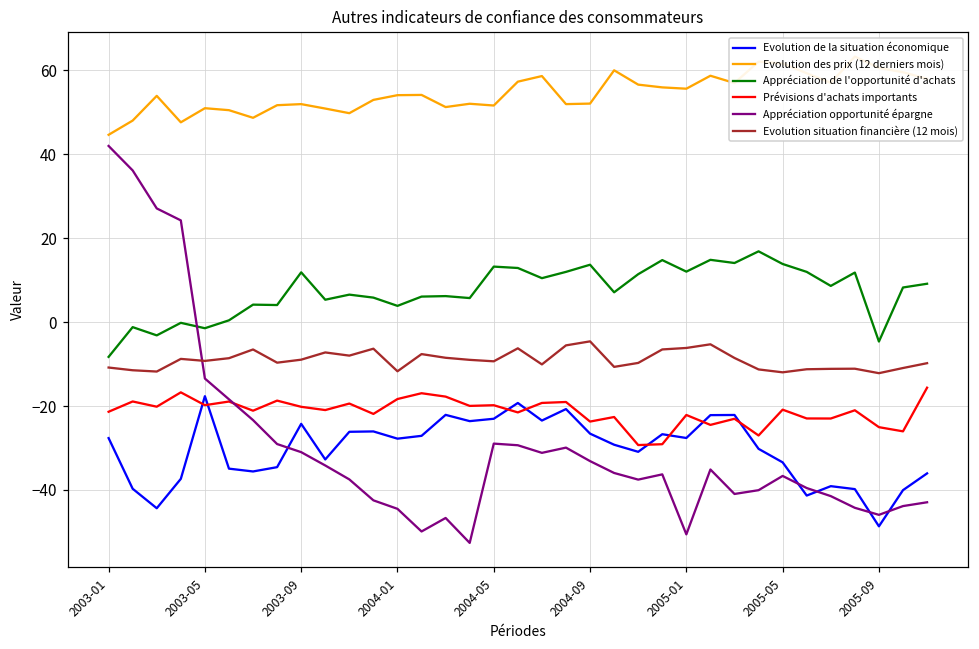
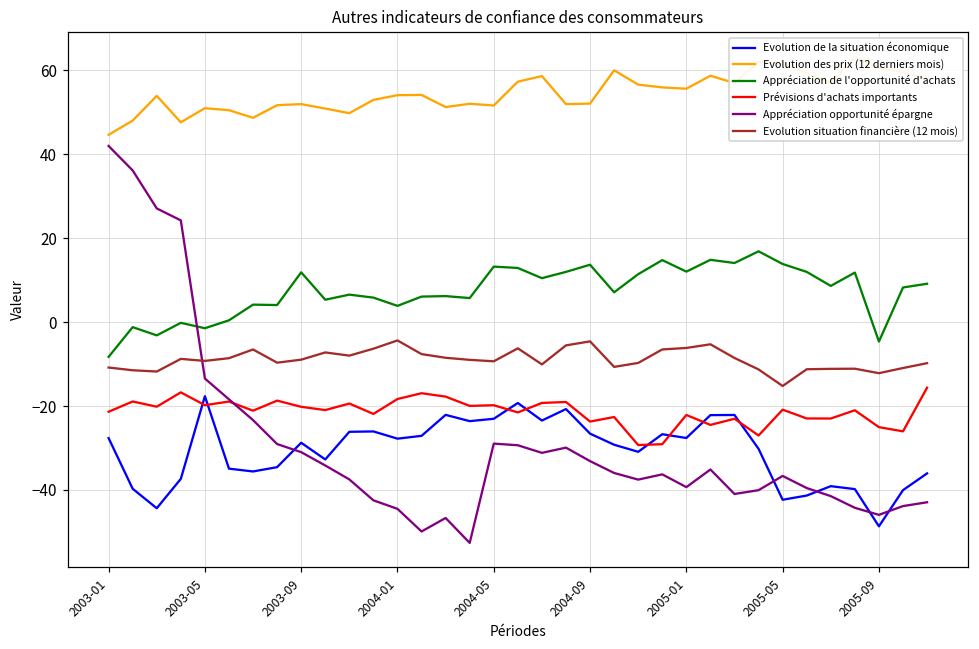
Evolution de la situation économique, 2003-09: -24 -> -29
Evolution situation financière (12 mois), 2004-01: -12 -> -4
Appréciation opportunité épargne, 2005-01: -51 -> -39
Evolution de la situation économique, 2005-05: -33 -> -42
Evolution situation financière (12 mois), 2005-05: -12 -> -15
